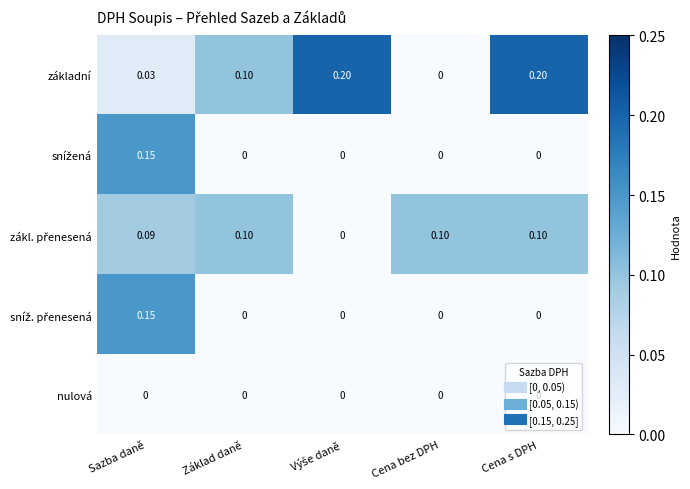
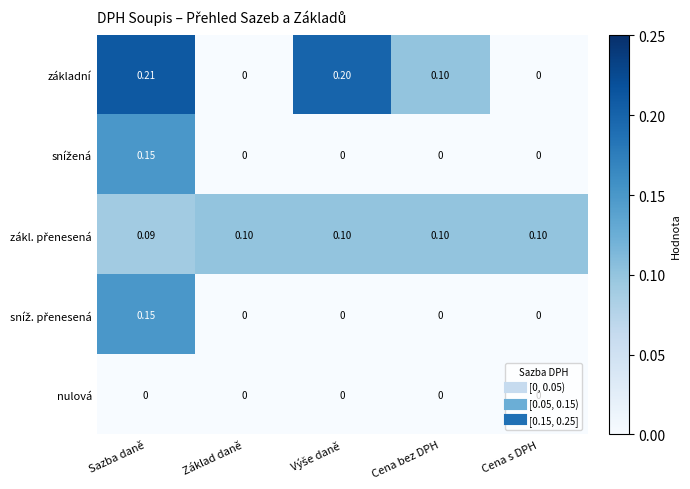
základní, Sazba daně: 0.03 -> 0.21
základní, Základ daně: 0.10 -> 0
základní, Cena bez DPH: 0 -> 0.10
základní, Cena s DPH: 0.20 -> 0
zákl. přenesená, Výše daně: 0 -> 0.10
